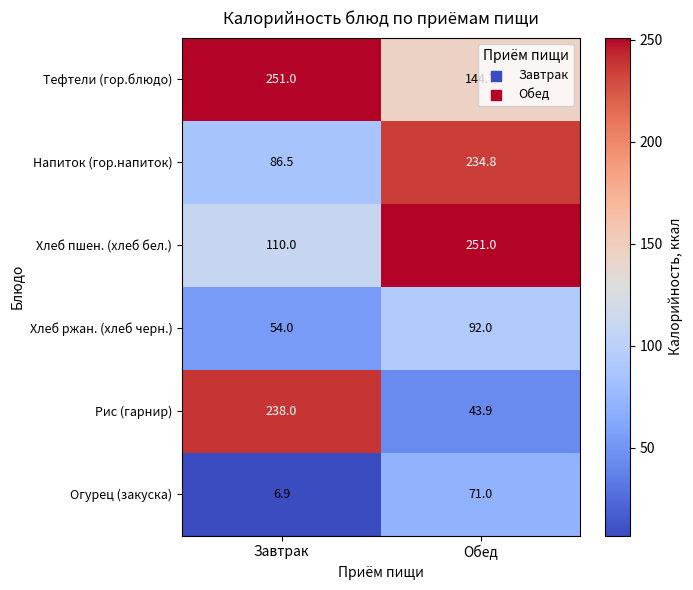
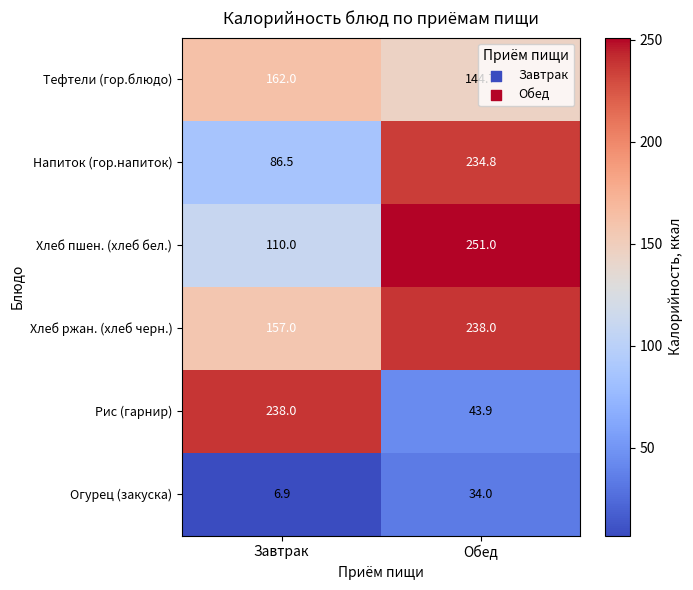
Тефтели (гор.блюдо), Завтрак: 251.0 -> 162.0
Хлеб ржан. (хлеб черн.), Завтрак: 54.0 -> 157.0
Хлеб ржан. (хлеб черн.), Обед: 92.0 -> 238.0
Огурец (закуска), Обед: 71.0 -> 34.0
